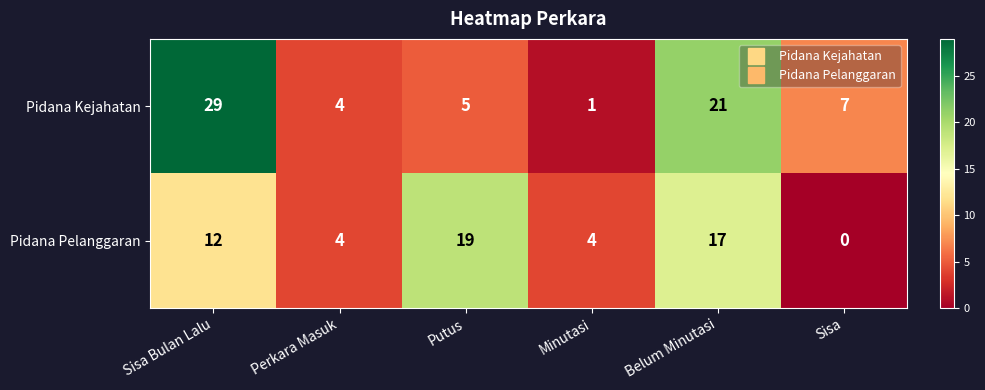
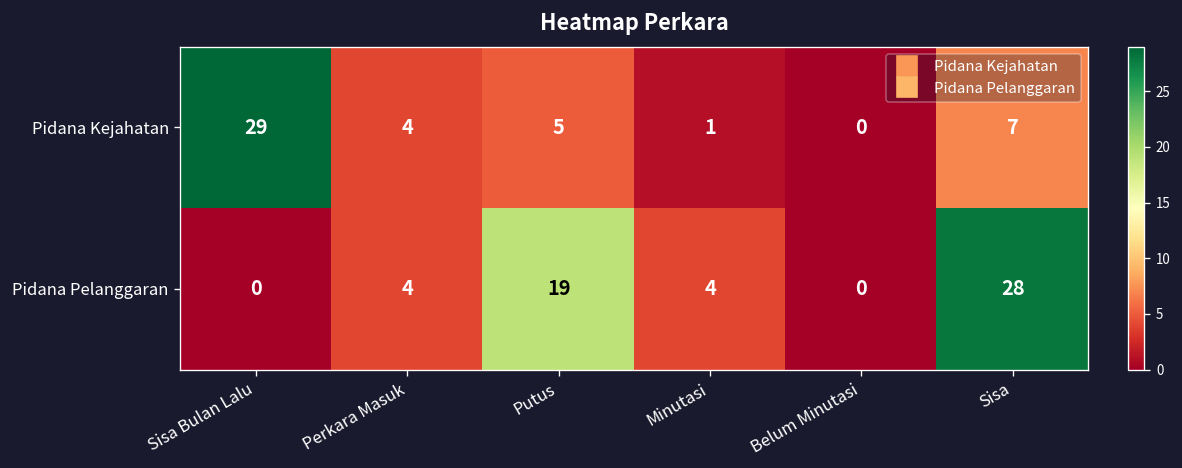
Pidana Kejahatan, Belum Minutasi: 21 -> 0
Pidana Pelanggaran, Sisa Bulan Lalu: 12 -> 0
Pidana Pelanggaran, Belum Minutasi: 17 -> 0
Pidana Pelanggaran, Sisa: 0 -> 28
